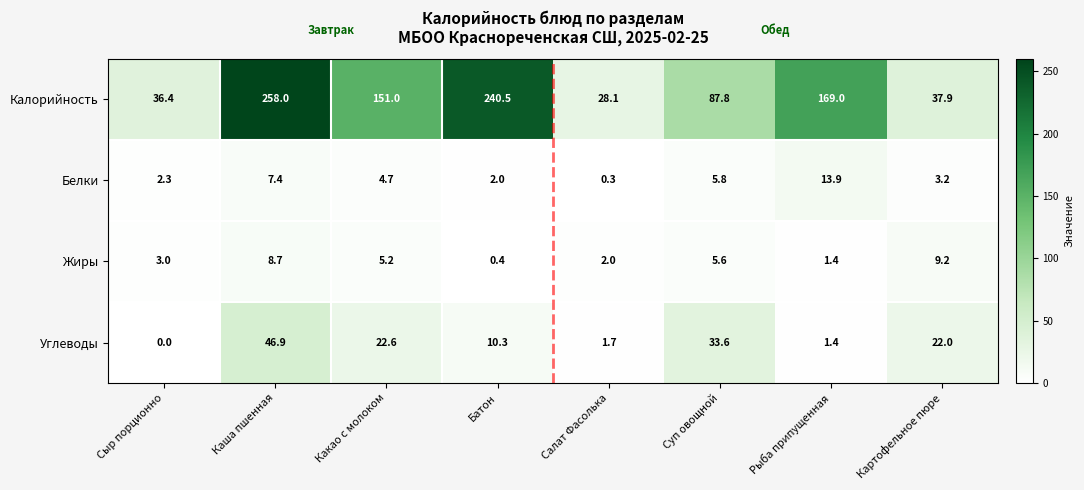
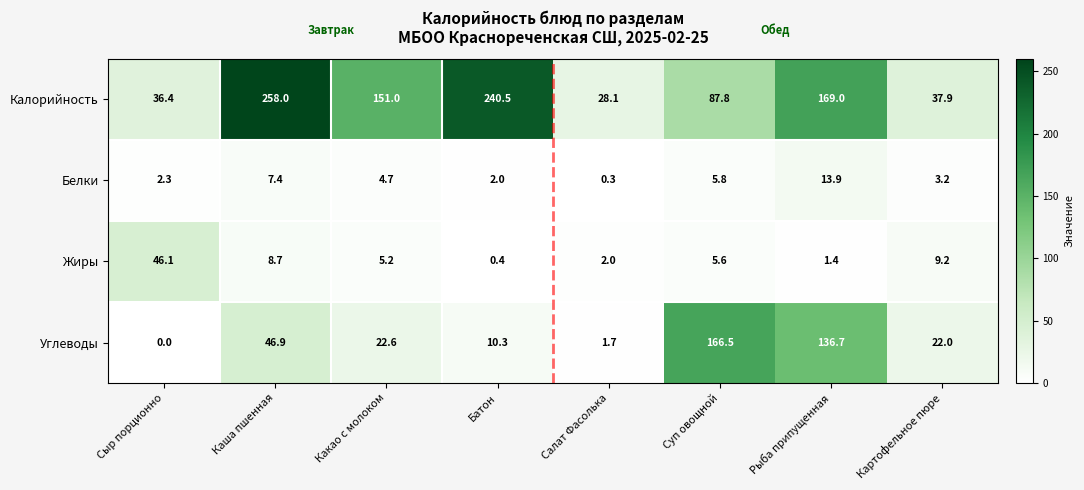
Жиры, Сыр порционно: 3.0 -> 46.1
Углеводы, Суп овощной: 33.6 -> 166.5
Углеводы, Рыба припущенная: 1.4 -> 136.7
